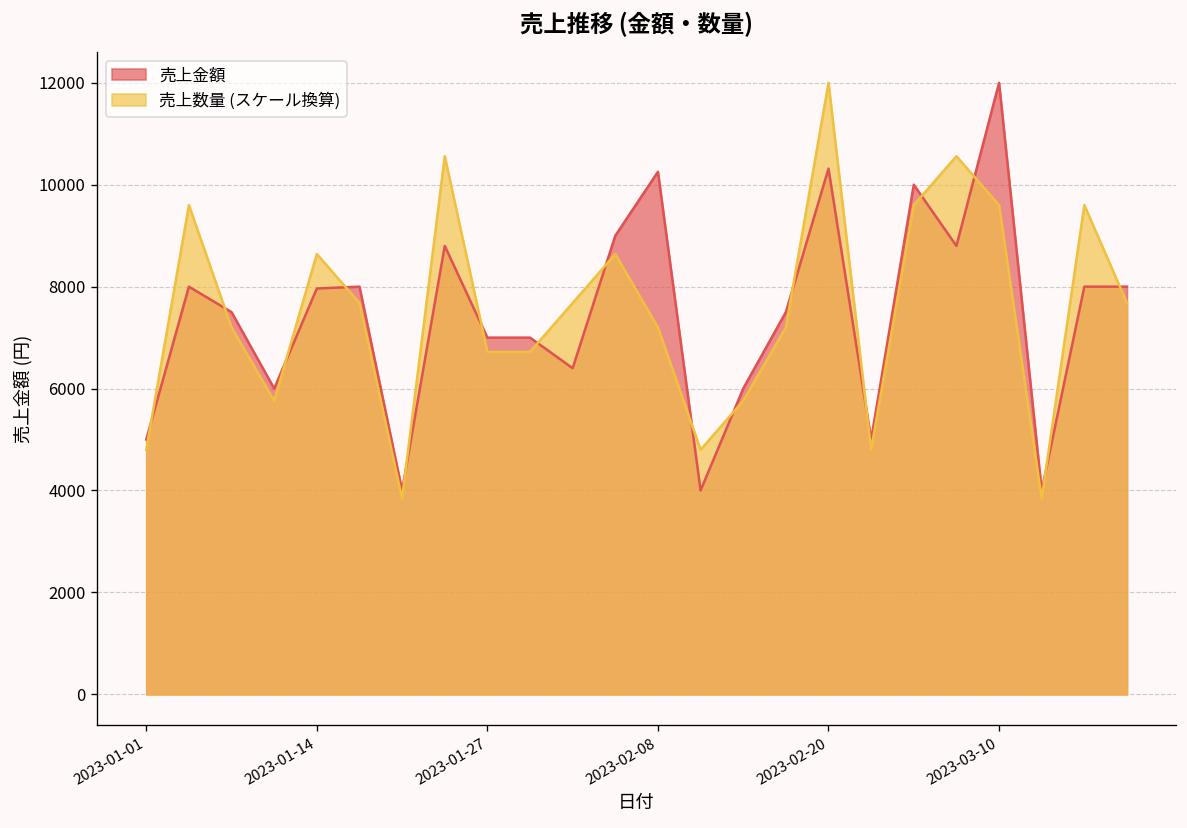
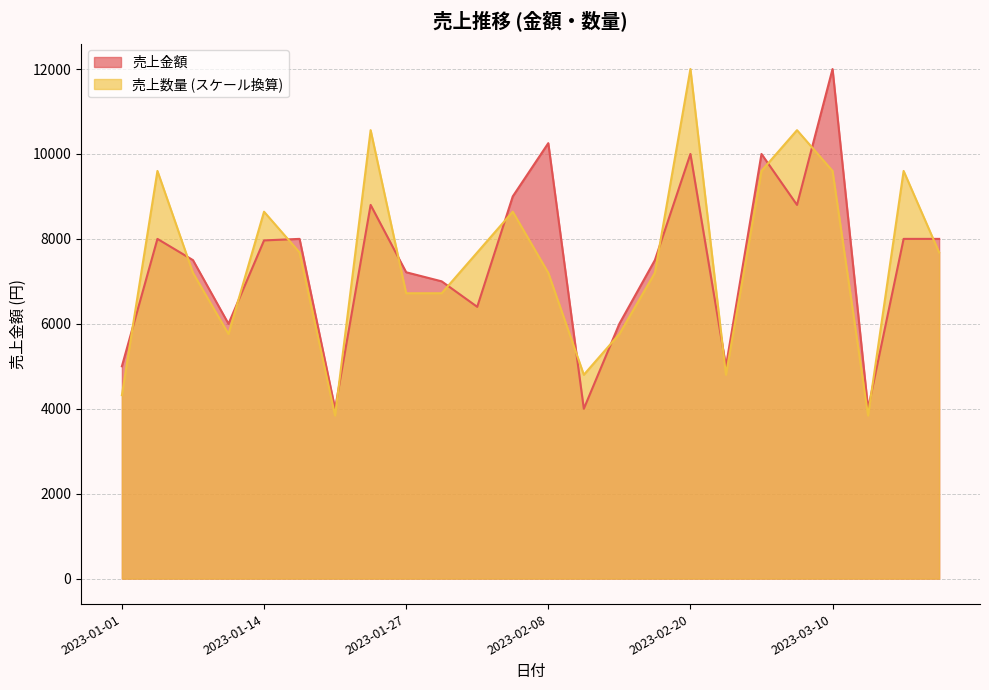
売上数量 (スケール換算), 2023-01-01: 4800 -> 4300
売上金額, 2023-01-27: 7000 -> 7200
売上金額, 2023-02-20: 10300 -> 10000
